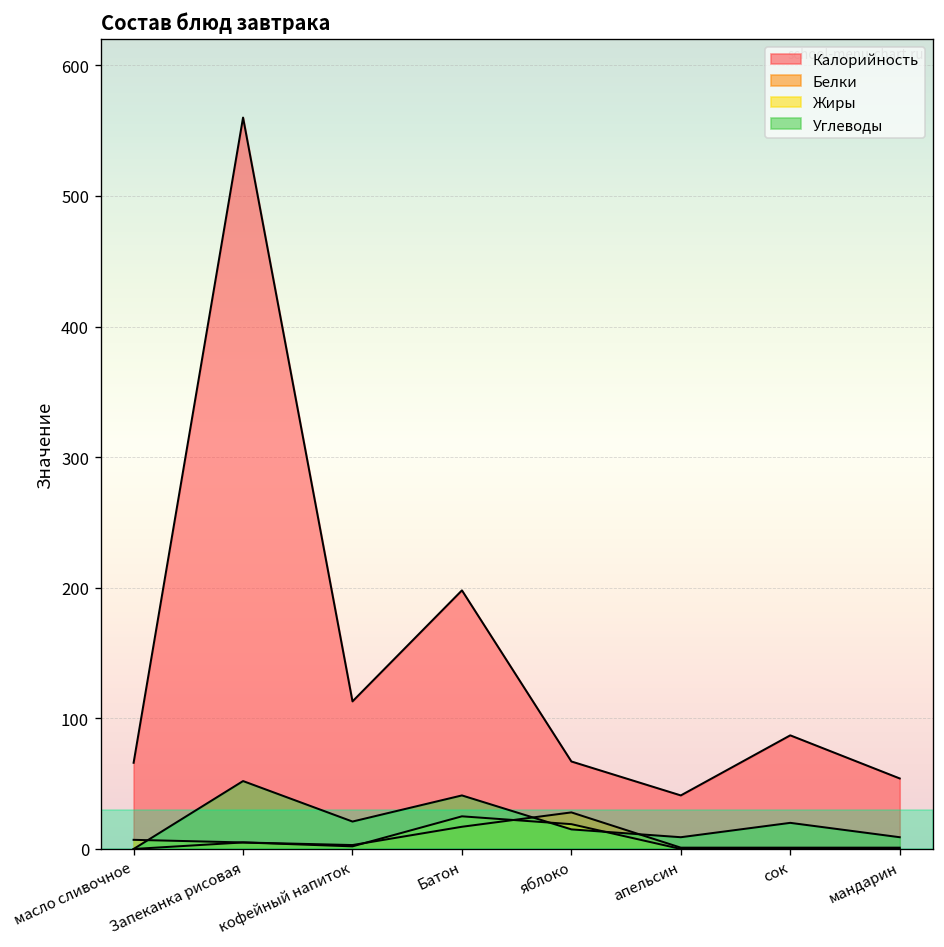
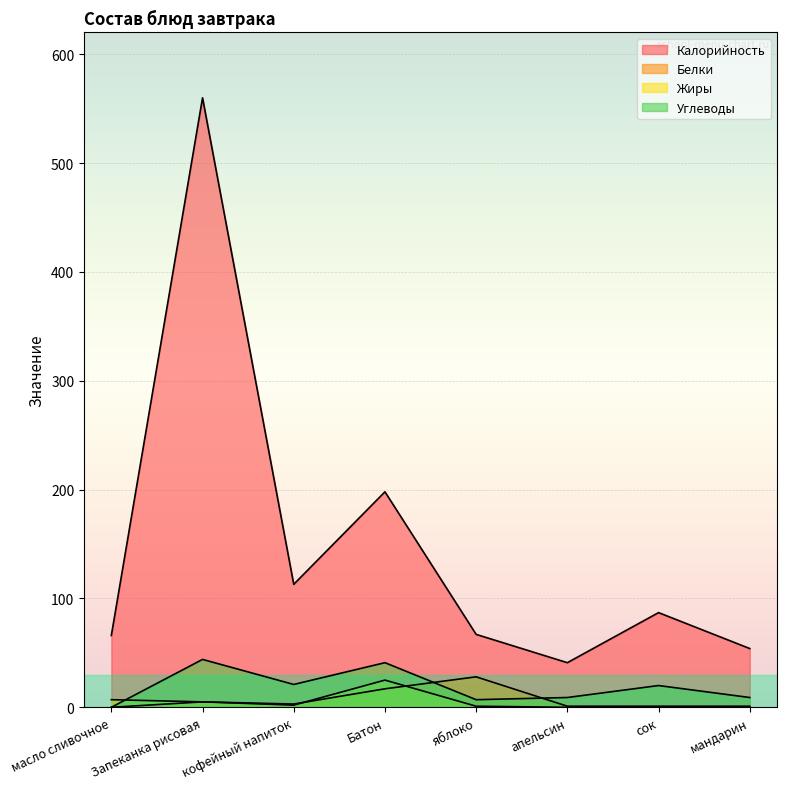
Углеводы, Запеканка рисовая: 52 -> 44
Жиры, яблоко: 19 -> 1
Углеводы, яблоко: 15 -> 7
